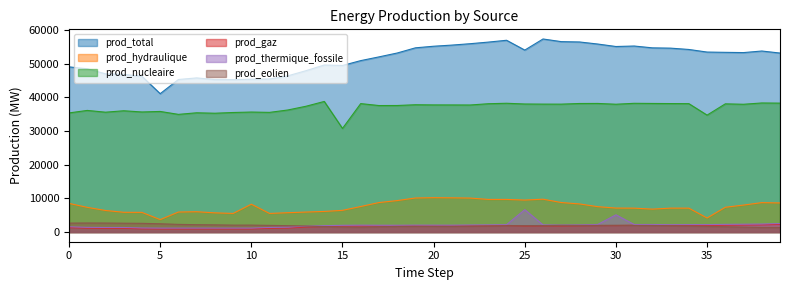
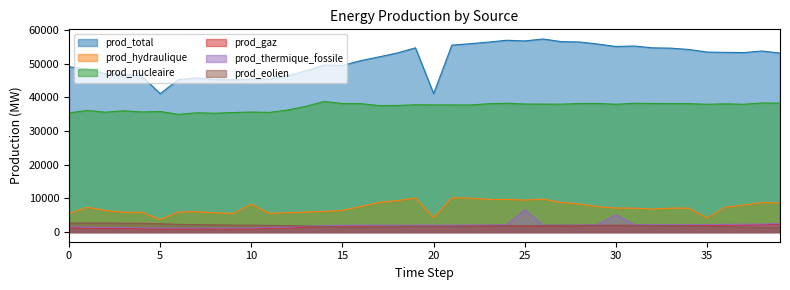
prod_hydraulique, 0: 9000 -> 6000
prod_nucleaire, 15: 31000 -> 38000
prod_total, 20: 55000 -> 41000
prod_hydraulique, 20: 10000 -> 4000
prod_total, 25: 54000 -> 57000
prod_nucleaire, 35: 35000 -> 38000
